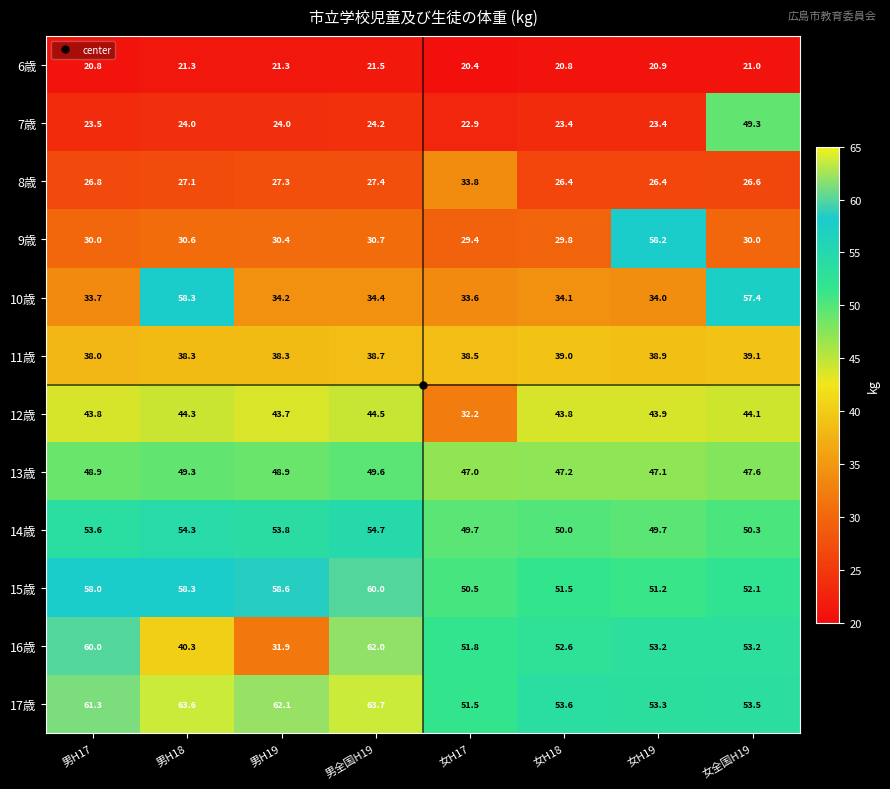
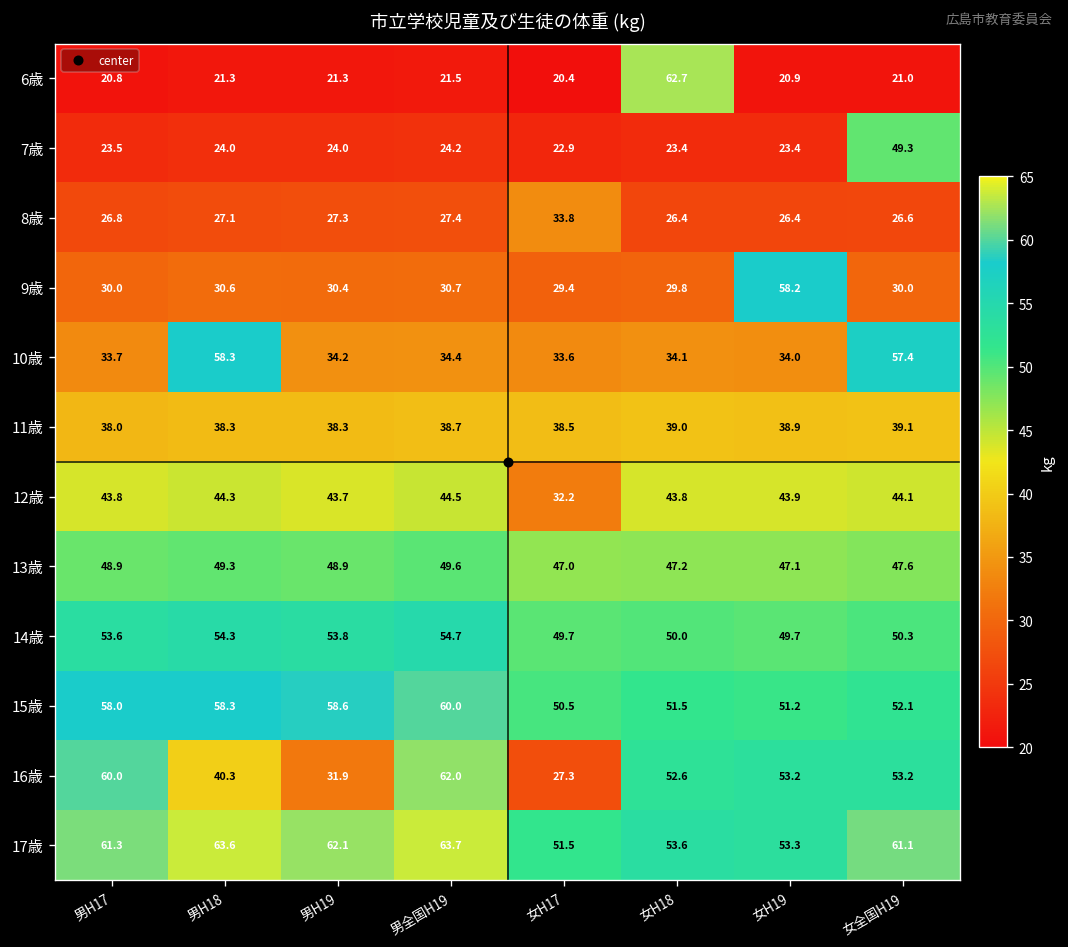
6歳, 女H18: 20.8 -> 62.7
16歳, 女H17: 51.8 -> 27.3
17歳, 女全国H19: 53.5 -> 61.1
